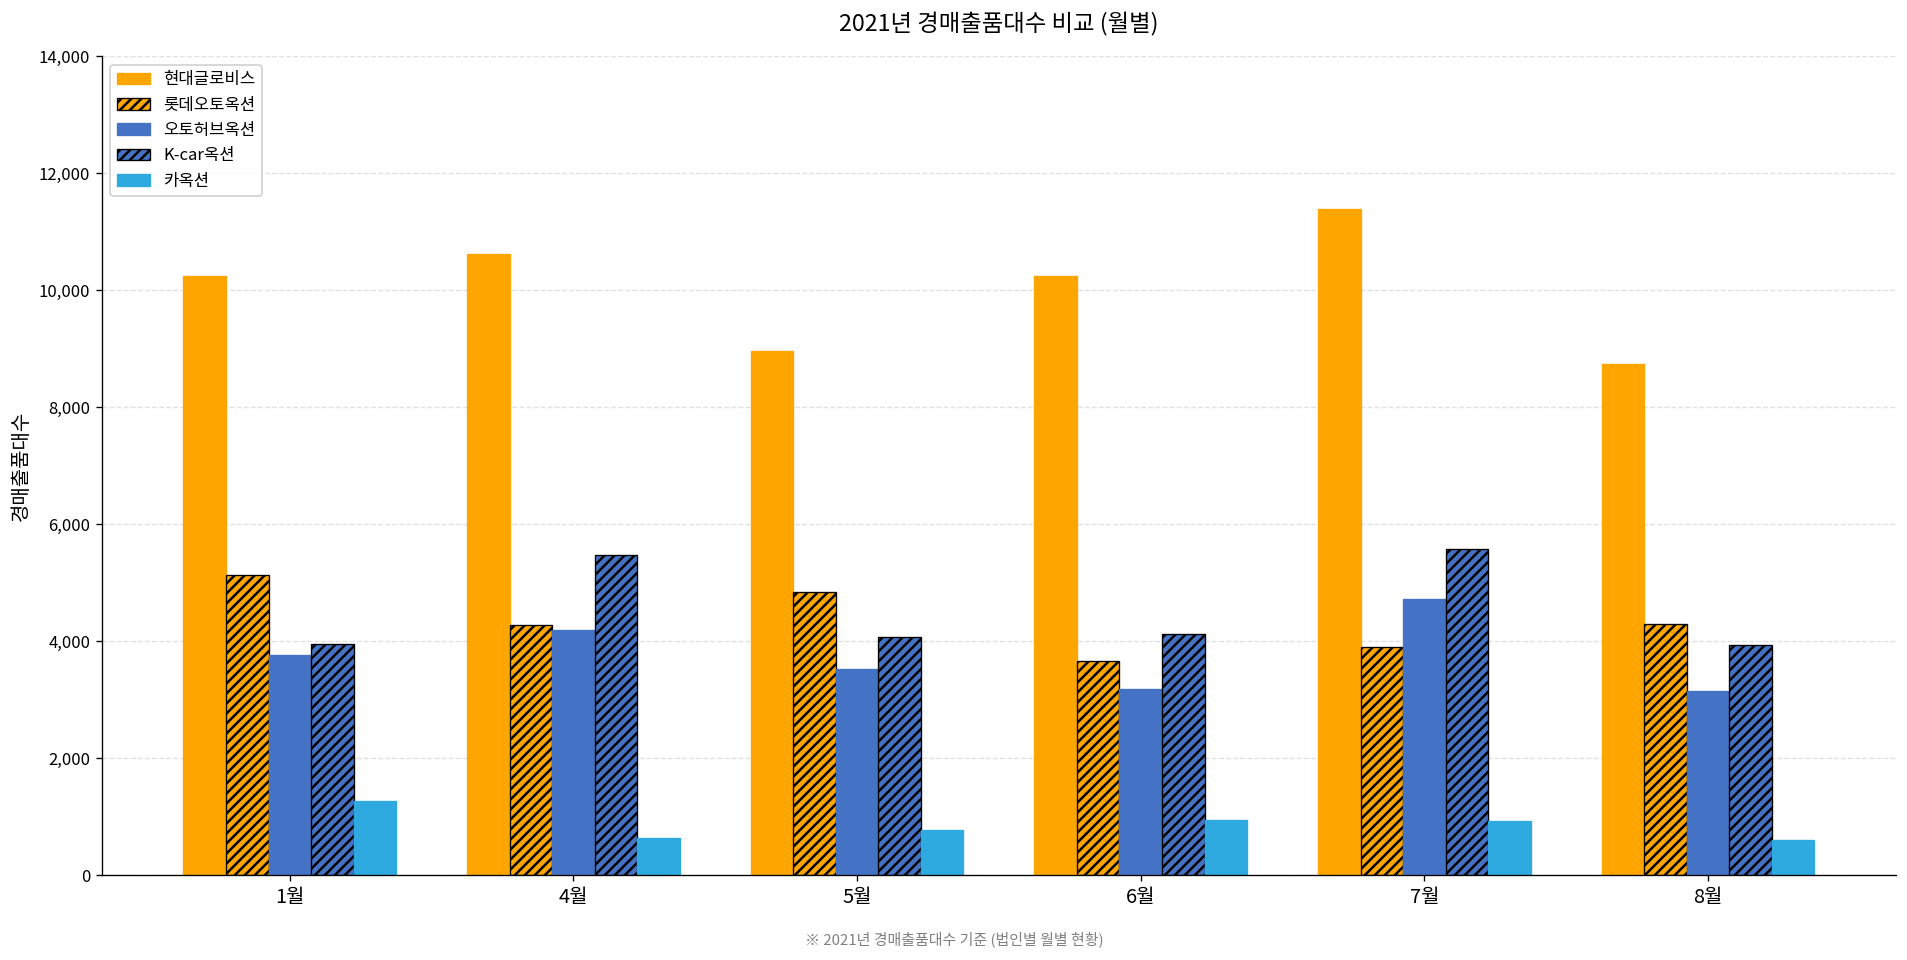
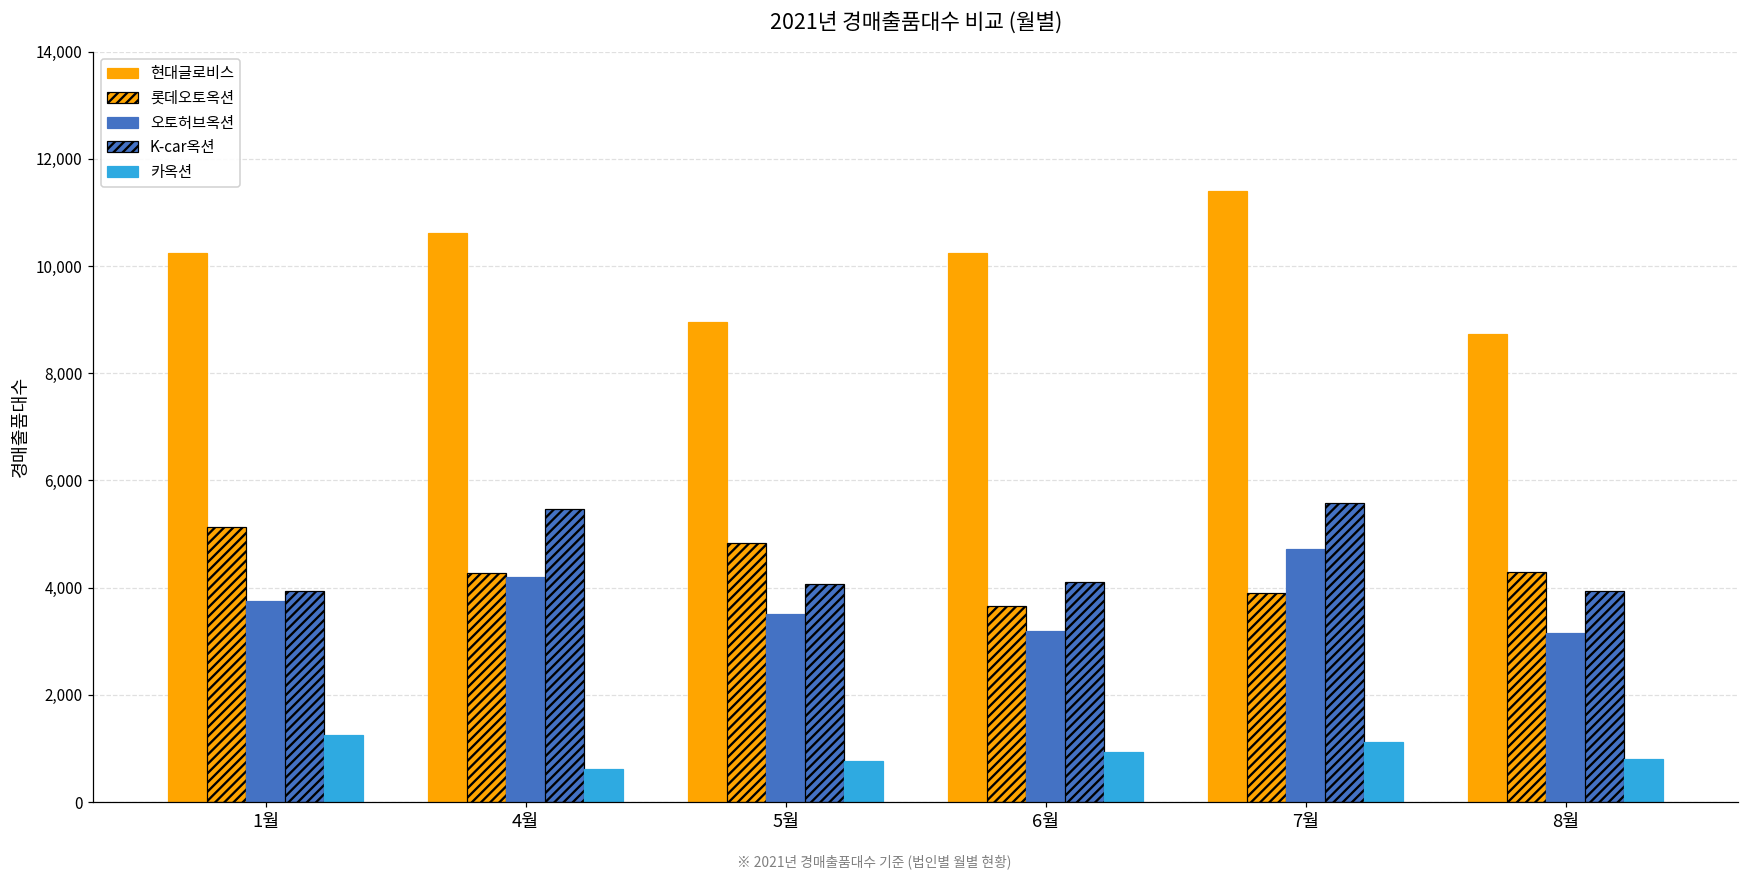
카옥션, 7월: 900 -> 1,100
카옥션, 8월: 600 -> 800
